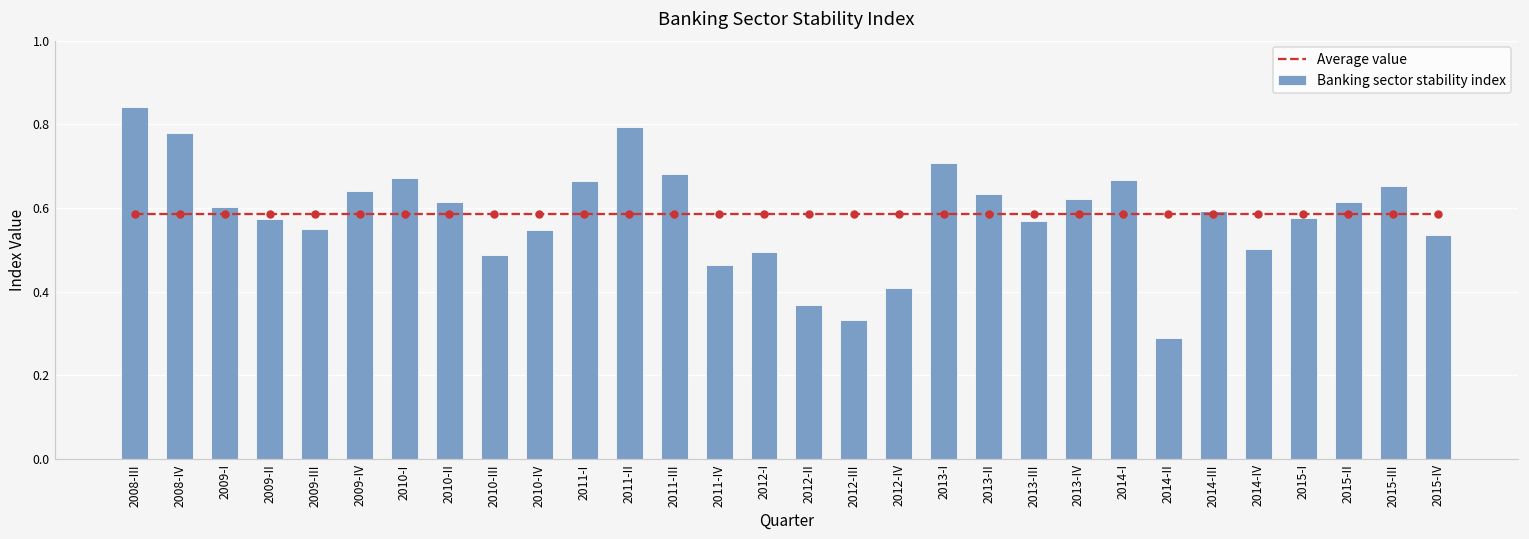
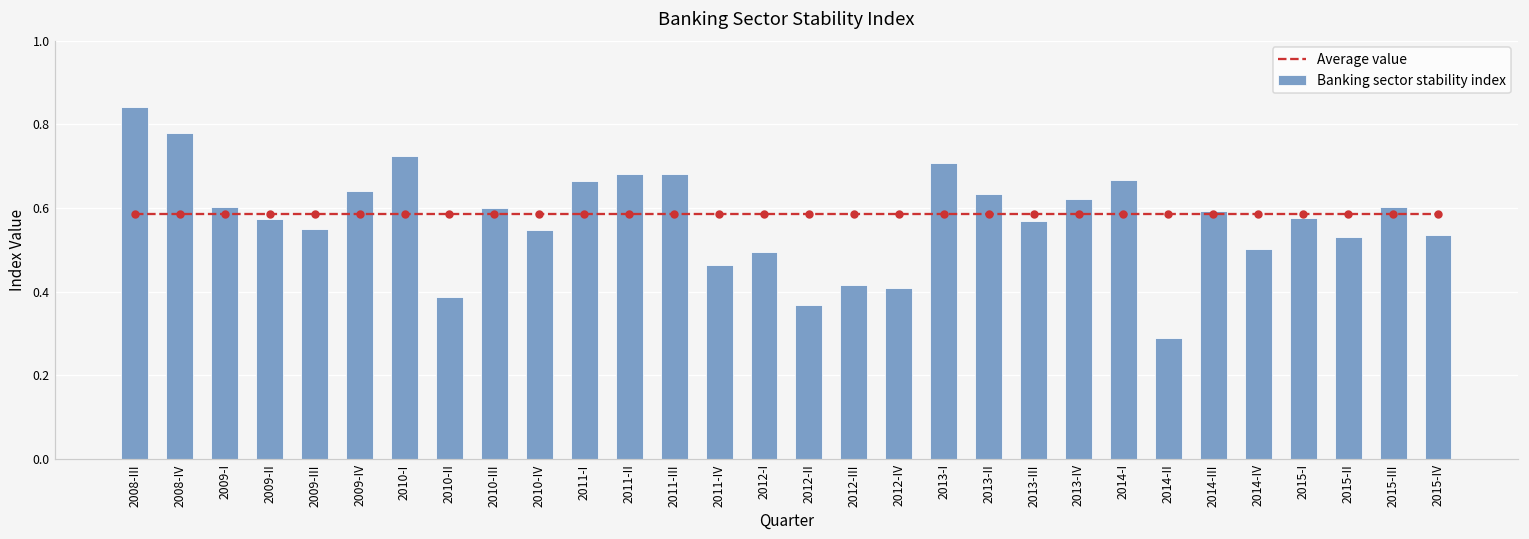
Banking sector stability index, 2010-I: 0.67 -> 0.73
Banking sector stability index, 2010-II: 0.61 -> 0.39
Banking sector stability index, 2010-III: 0.49 -> 0.60
Banking sector stability index, 2011-II: 0.79 -> 0.68
Banking sector stability index, 2012-III: 0.33 -> 0.41
Banking sector stability index, 2015-II: 0.61 -> 0.53
Banking sector stability index, 2015-III: 0.65 -> 0.60
